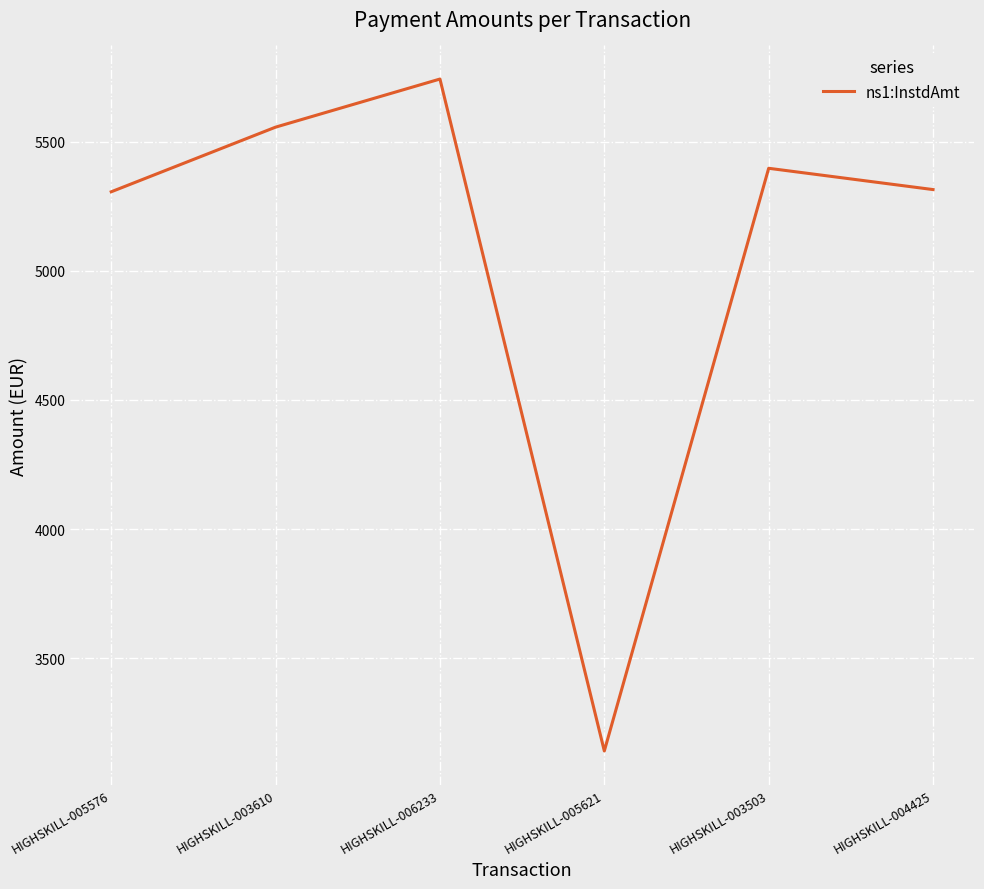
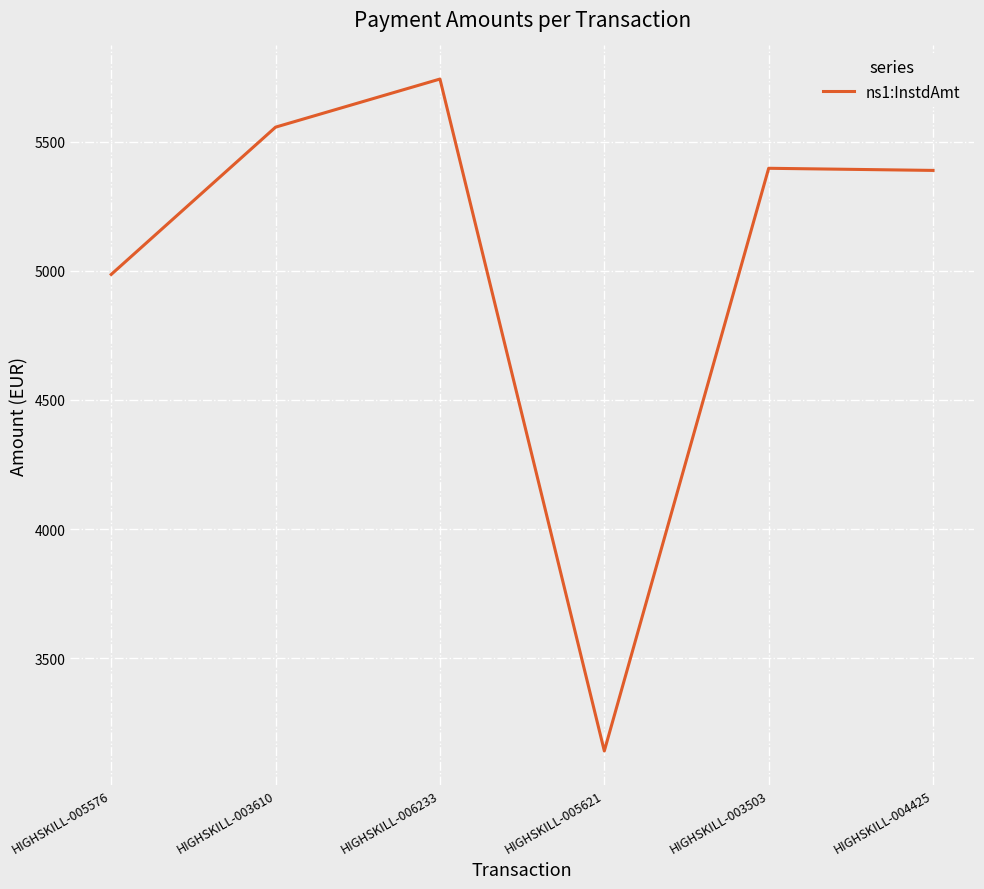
HIGHSKILL-005576: 5310 -> 4990
HIGHSKILL-004425: 5310 -> 5390
